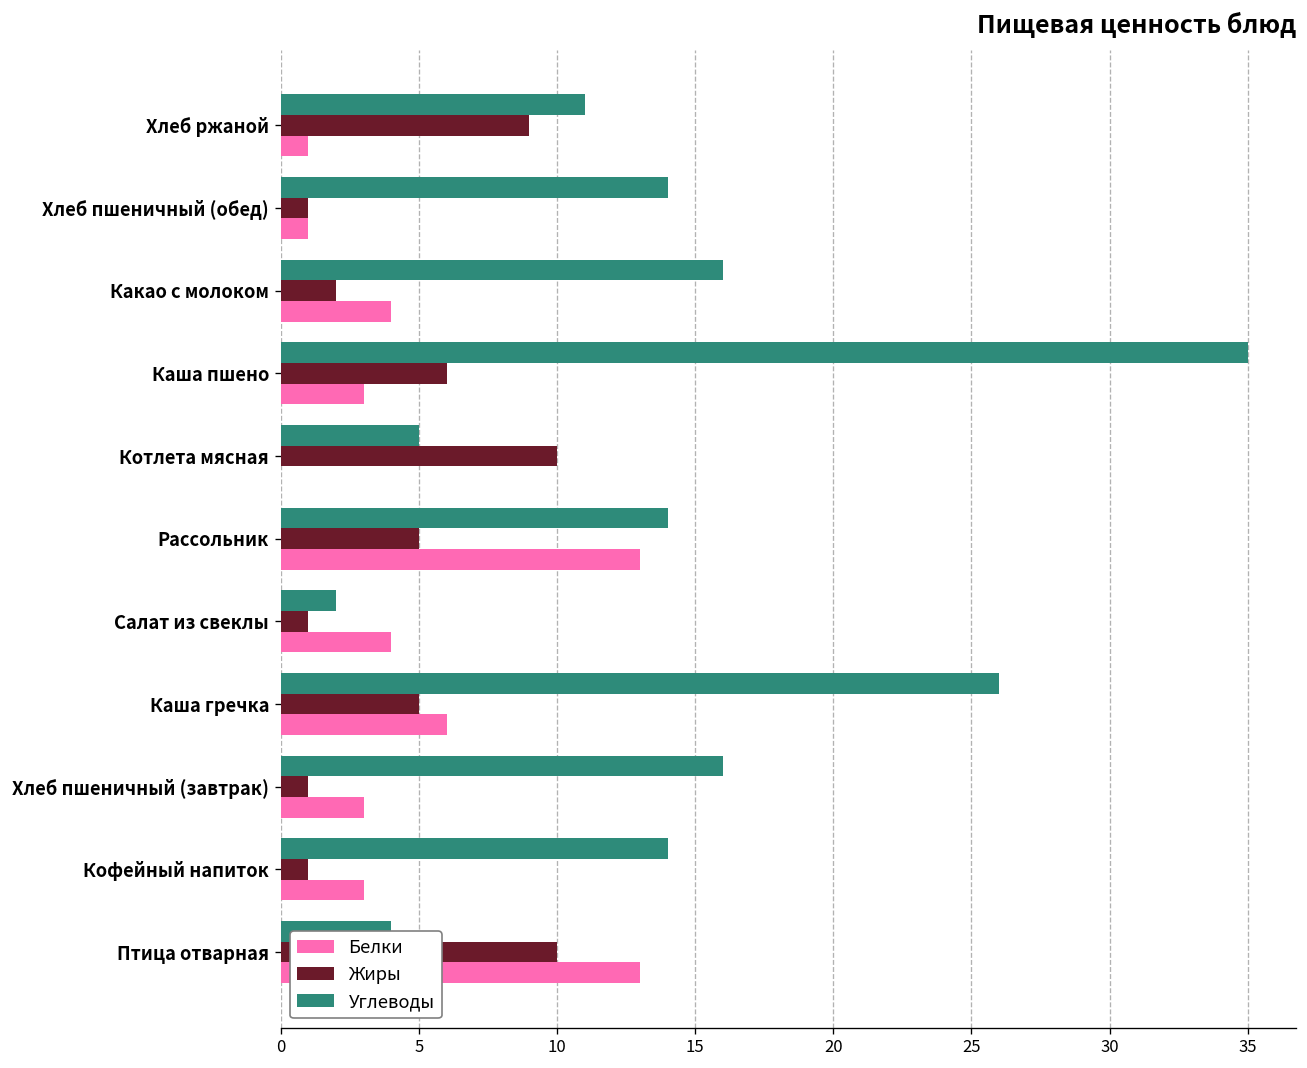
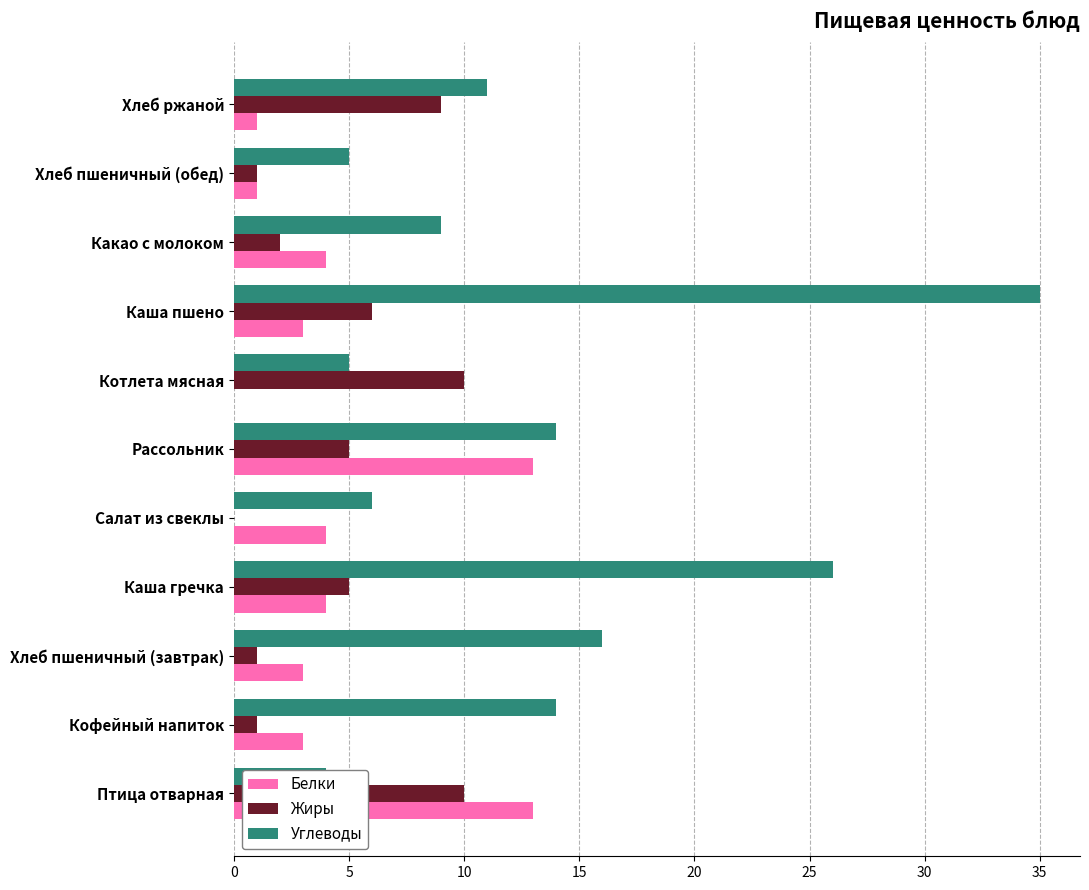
Углеводы, Хлеб пшеничный (обед): 14 -> 5
Углеводы, Какао с молоком: 16 -> 9
Углеводы, Салат из свеклы: 2 -> 6
Жиры, Салат из свеклы: 1 -> 0
Белки, Каша гречка: 6 -> 4
